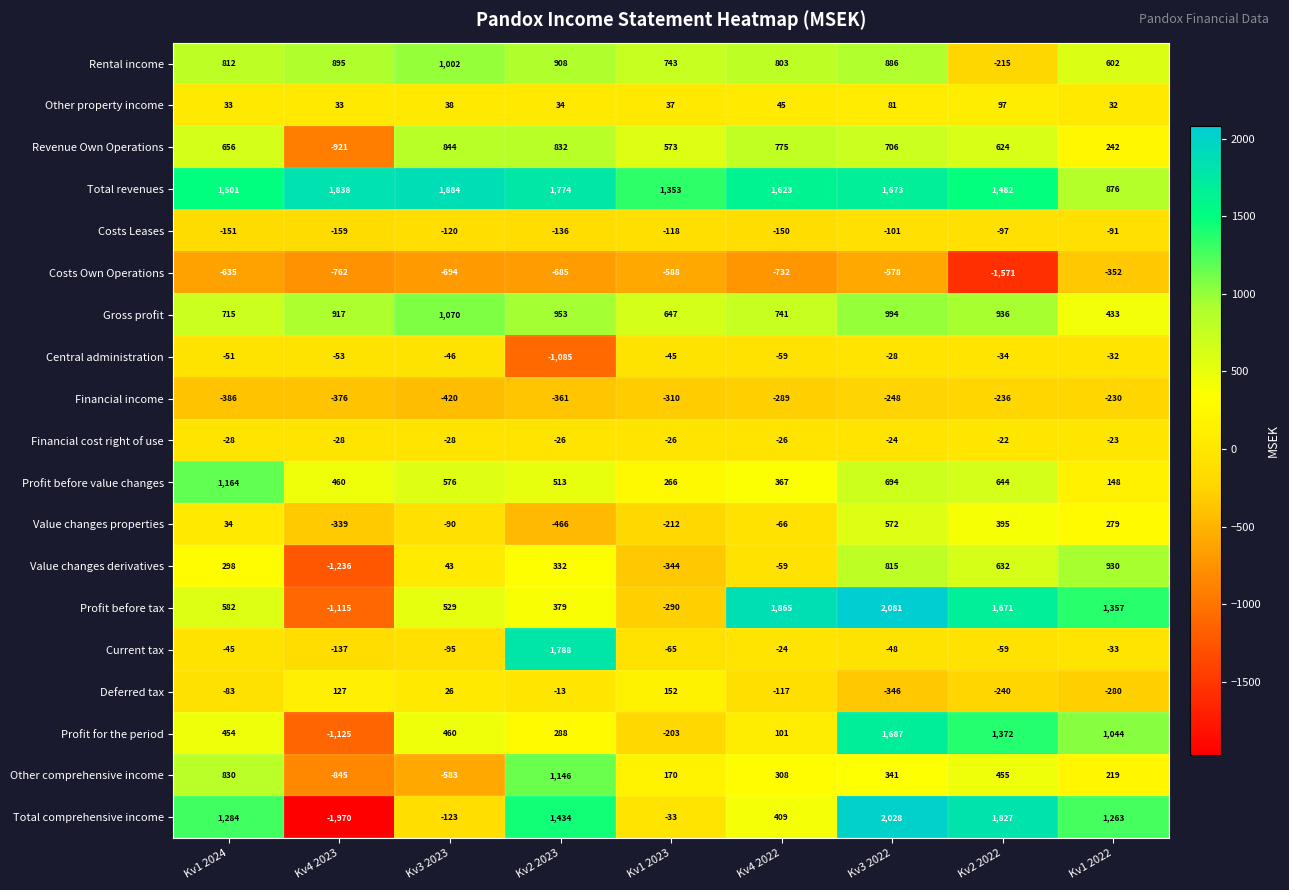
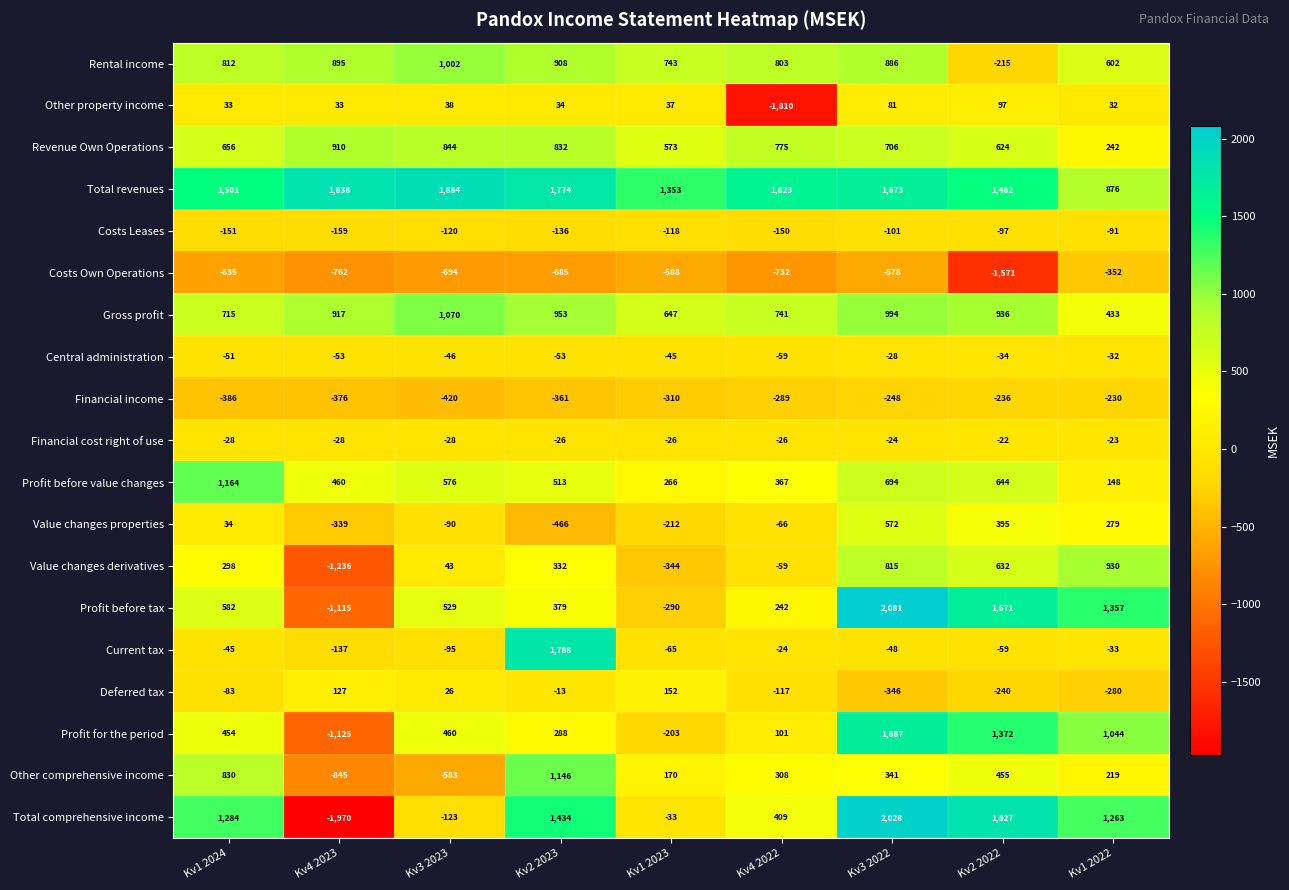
Other property income, Kv4 2022: 45 -> -1,810
Revenue Own Operations, Kv4 2023: -921 -> 910
Central administration, Kv2 2023: -1,085 -> -53
Profit before tax, Kv4 2022: 1,865 -> 242
